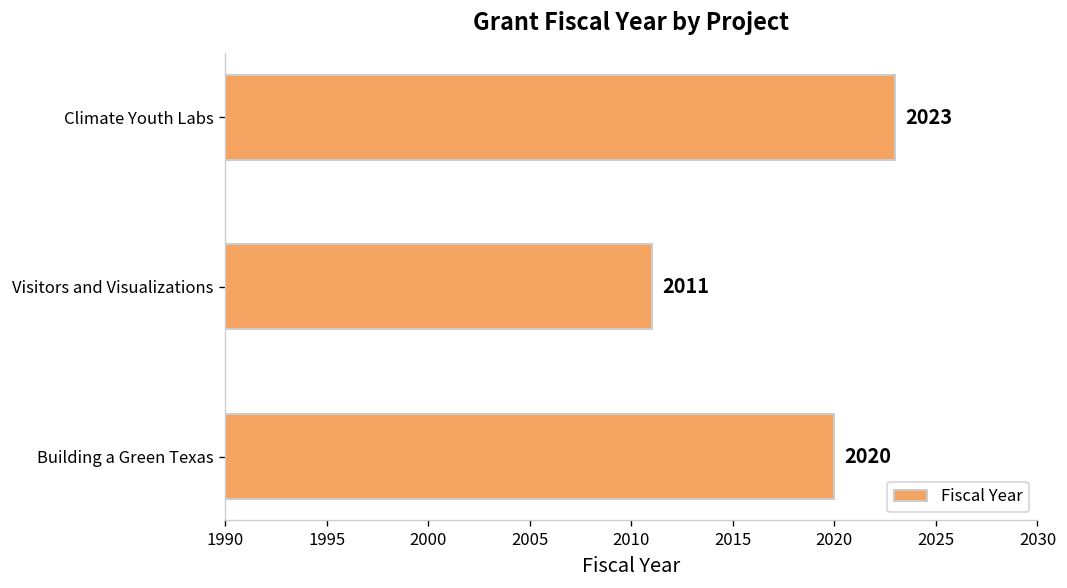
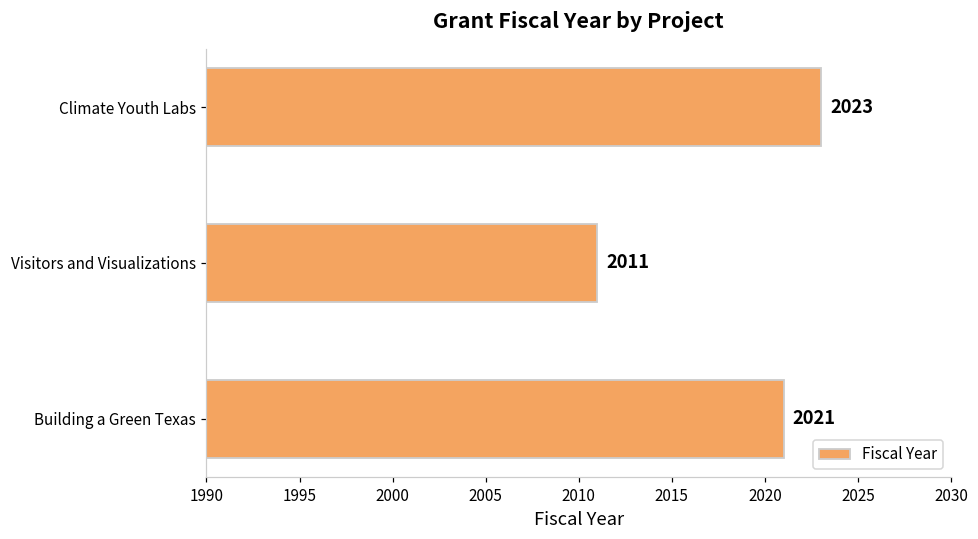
Building a Green Texas: 2020 -> 2021
